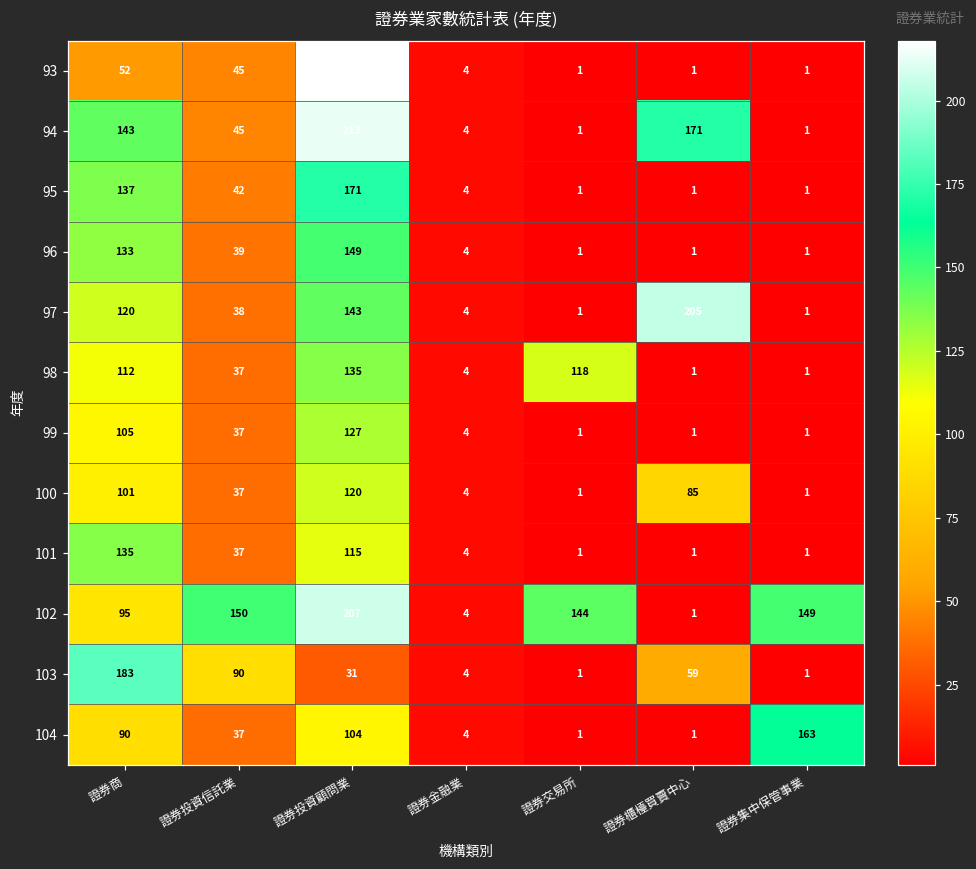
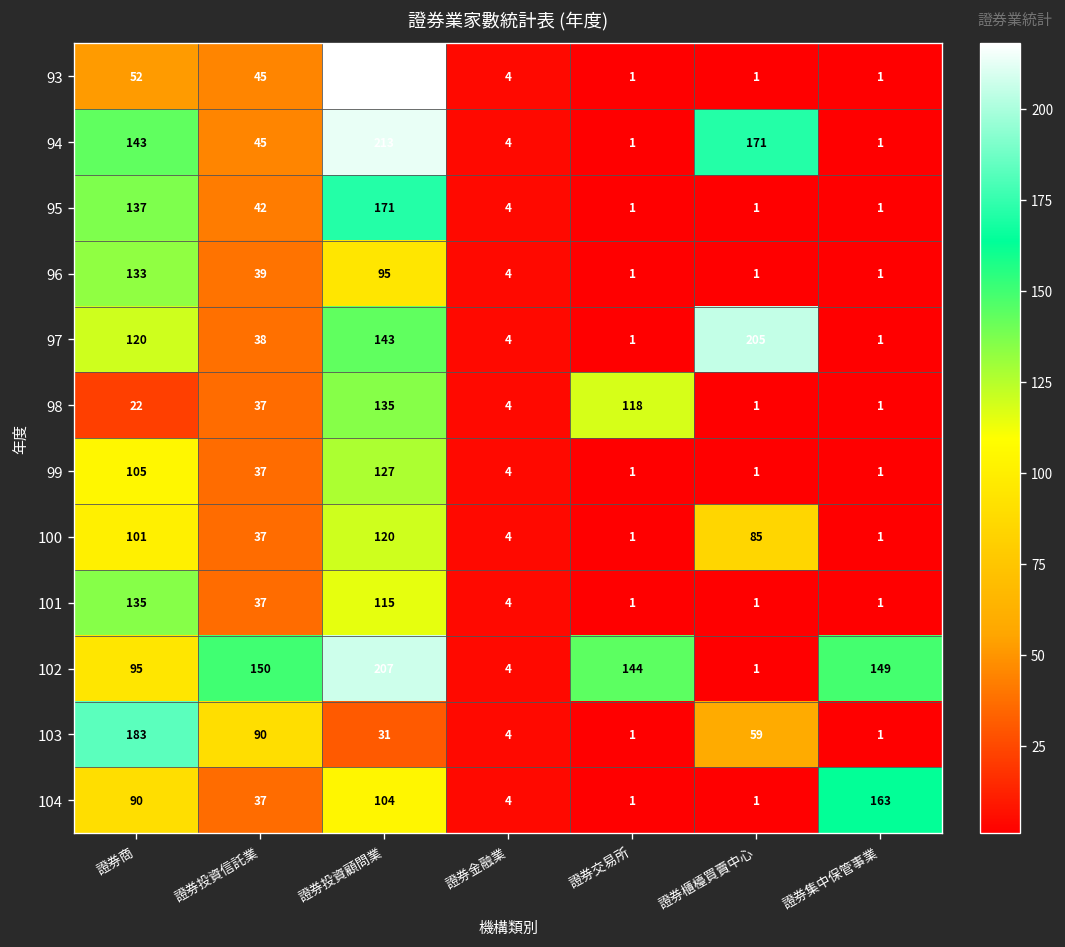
96, 證券投資顧問業: 149 -> 95
98, 證券商: 112 -> 22
